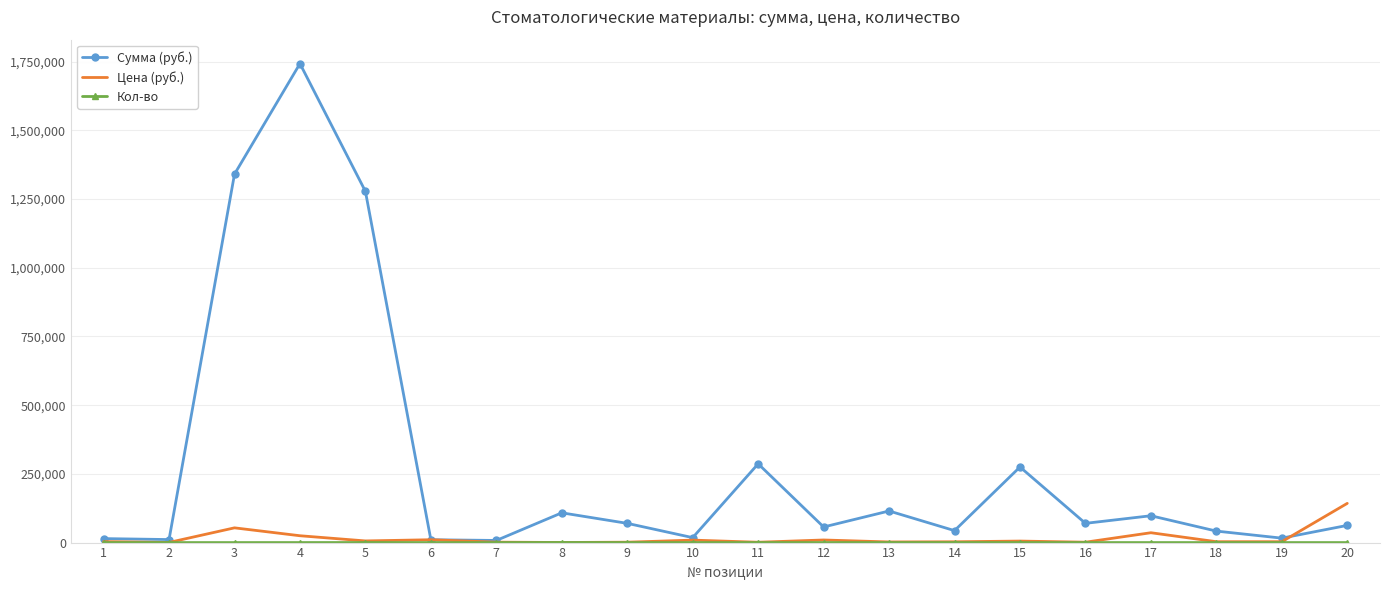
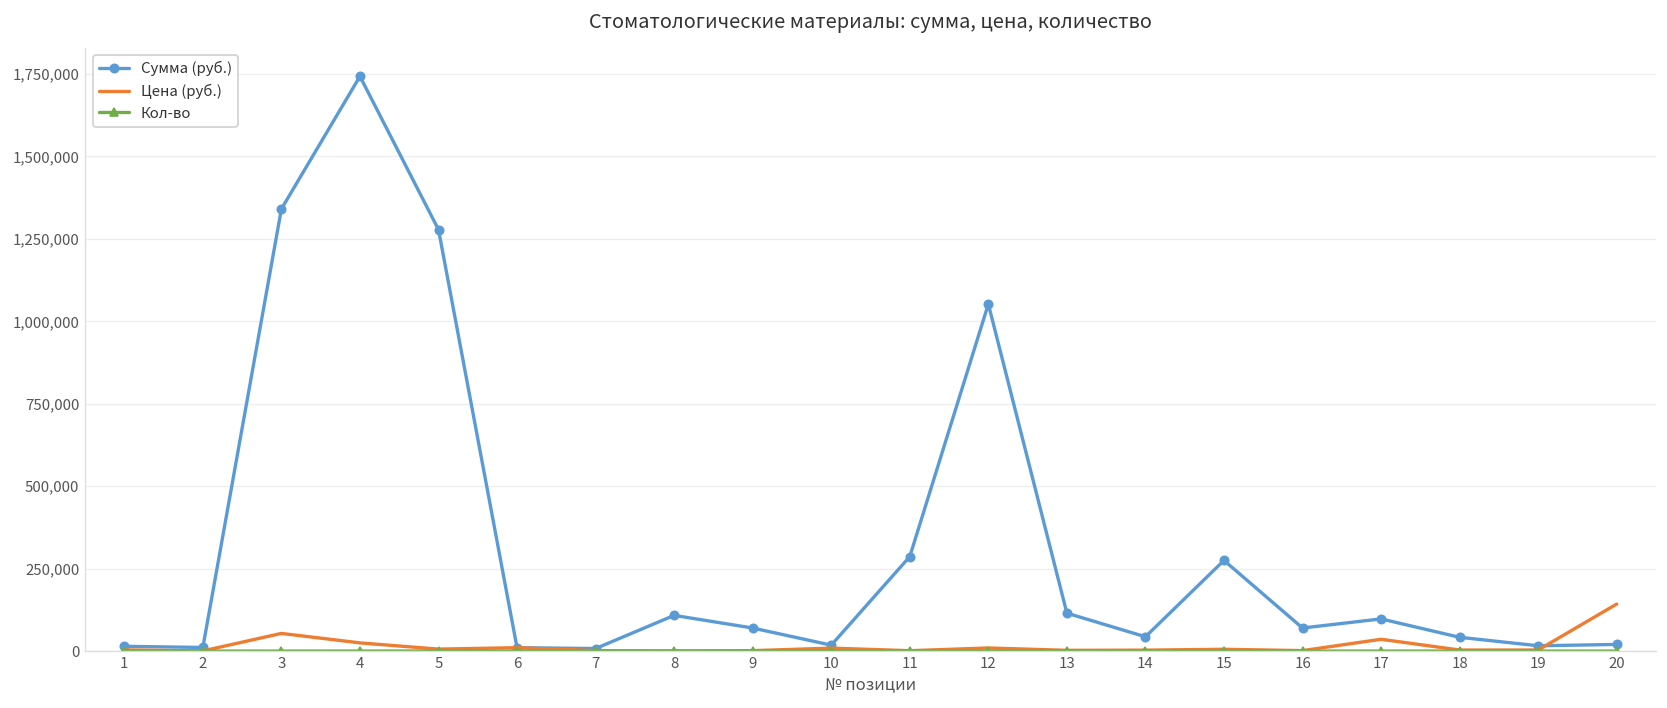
Сумма (руб.), 12: 60,000 -> 1,050,000
Сумма (руб.), 20: 60,000 -> 20,000
